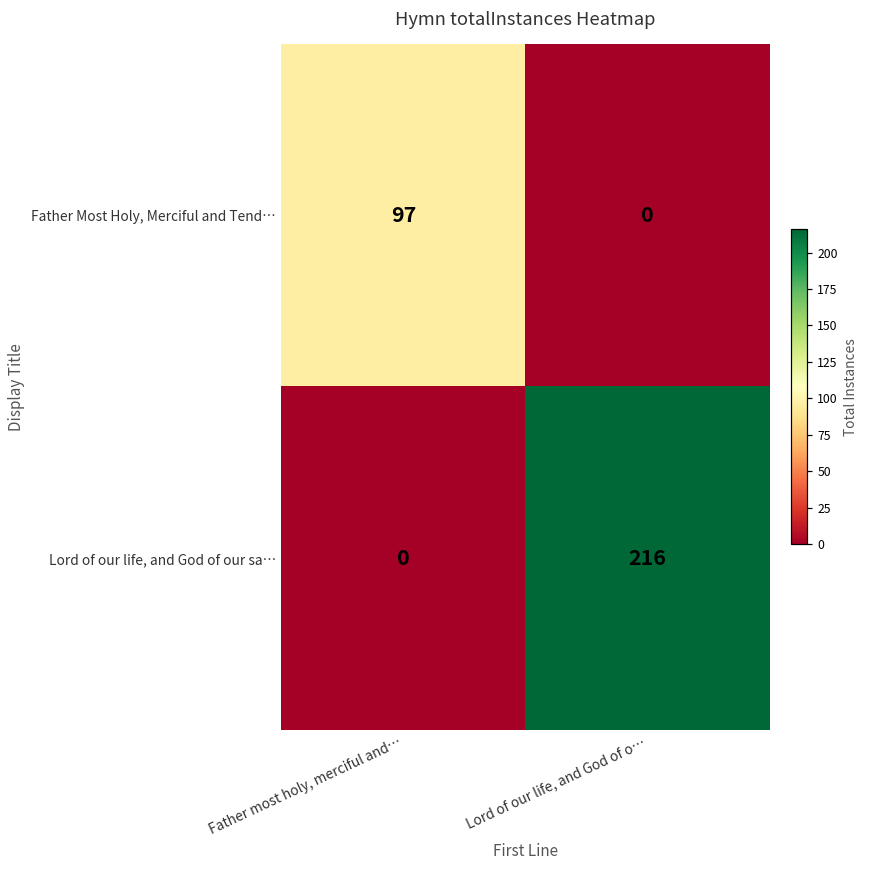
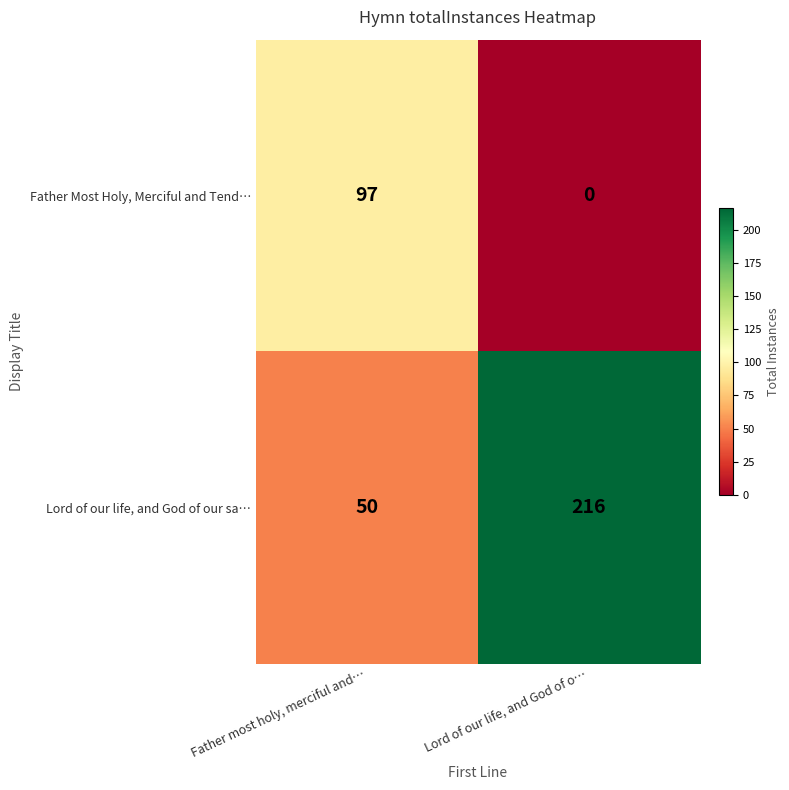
Lord of our life, and God of our sa…, Father most holy, merciful and…: 0 -> 50
